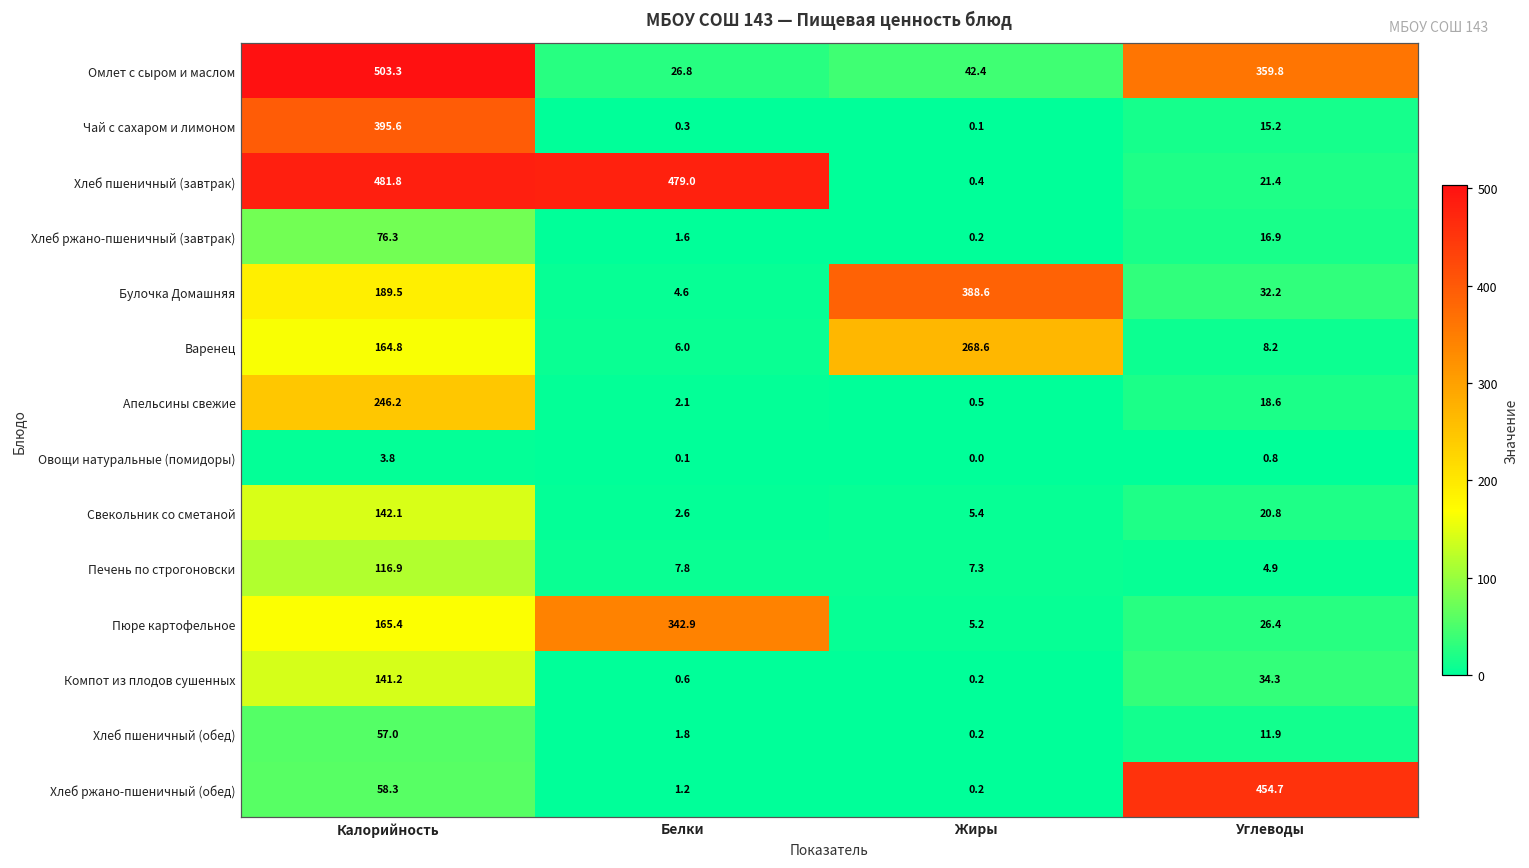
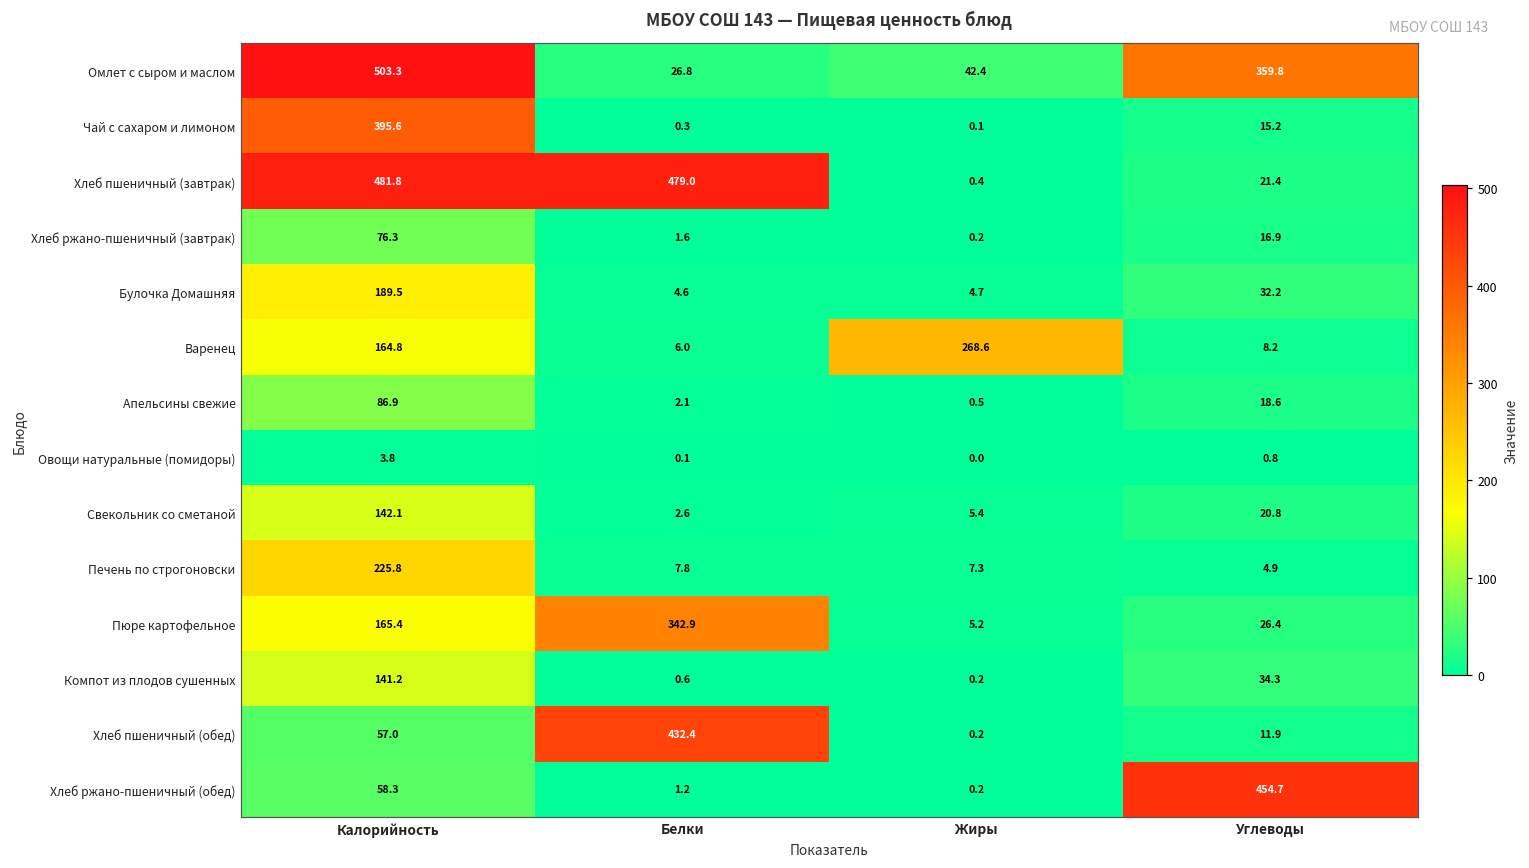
Булочка Домашняя, Жиры: 388.6 -> 4.7
Апельсины свежие, Калорийность: 246.2 -> 86.9
Печень по строгоновски, Калорийность: 116.9 -> 225.8
Хлеб пшеничный (обед), Белки: 1.8 -> 432.4
